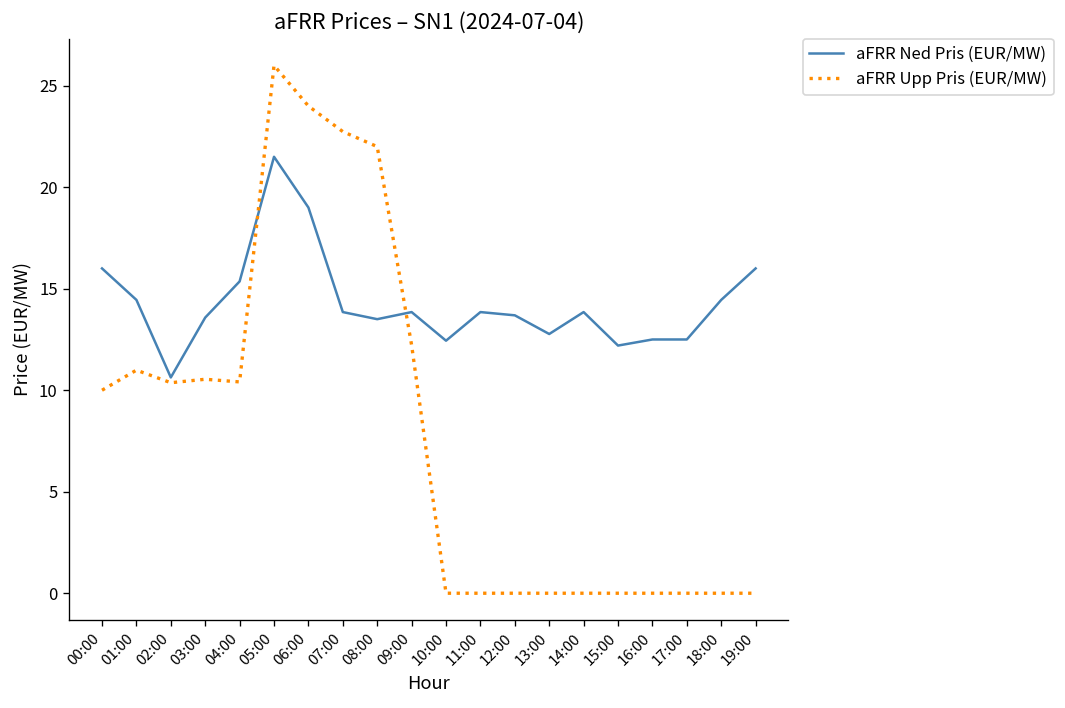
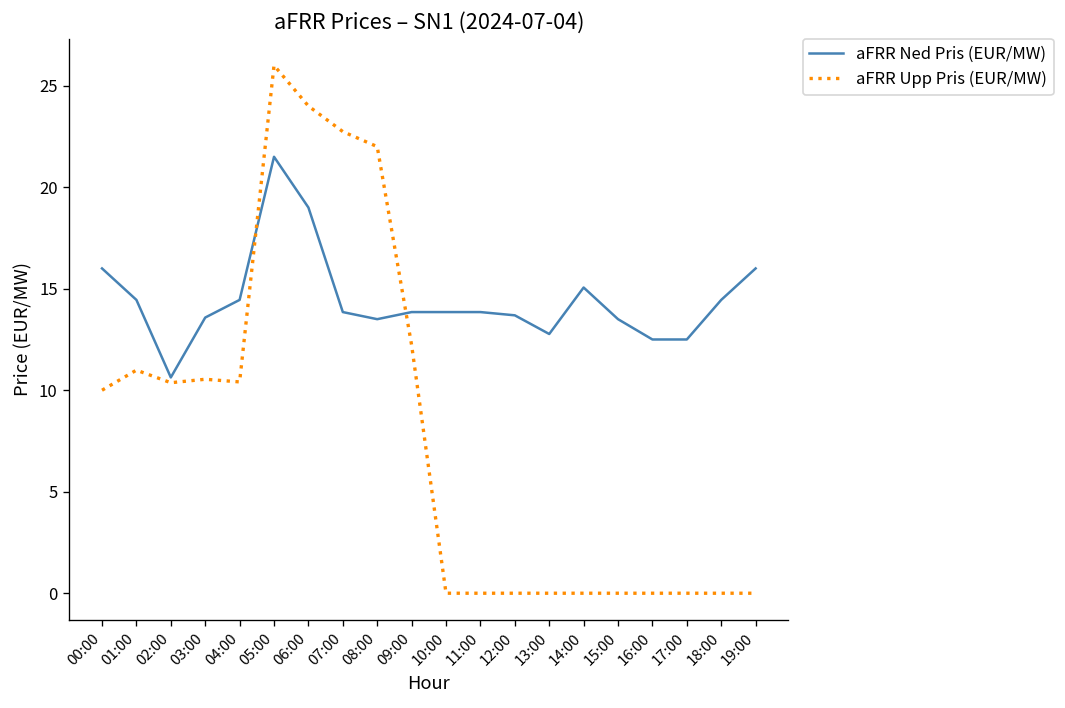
aFRR Ned Pris (EUR/MW), 04:00: 15.4 -> 14.5
aFRR Ned Pris (EUR/MW), 10:00: 12.4 -> 13.9
aFRR Ned Pris (EUR/MW), 14:00: 13.9 -> 15.1
aFRR Ned Pris (EUR/MW), 15:00: 12.2 -> 13.5
